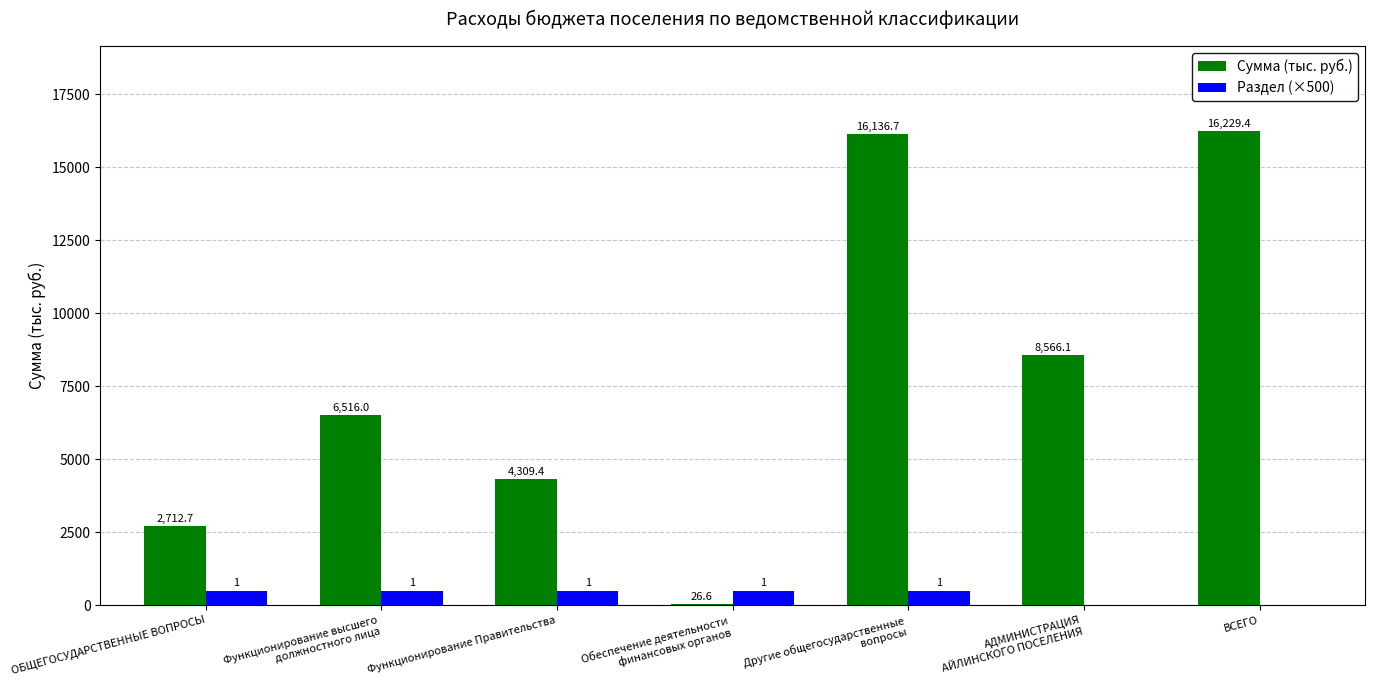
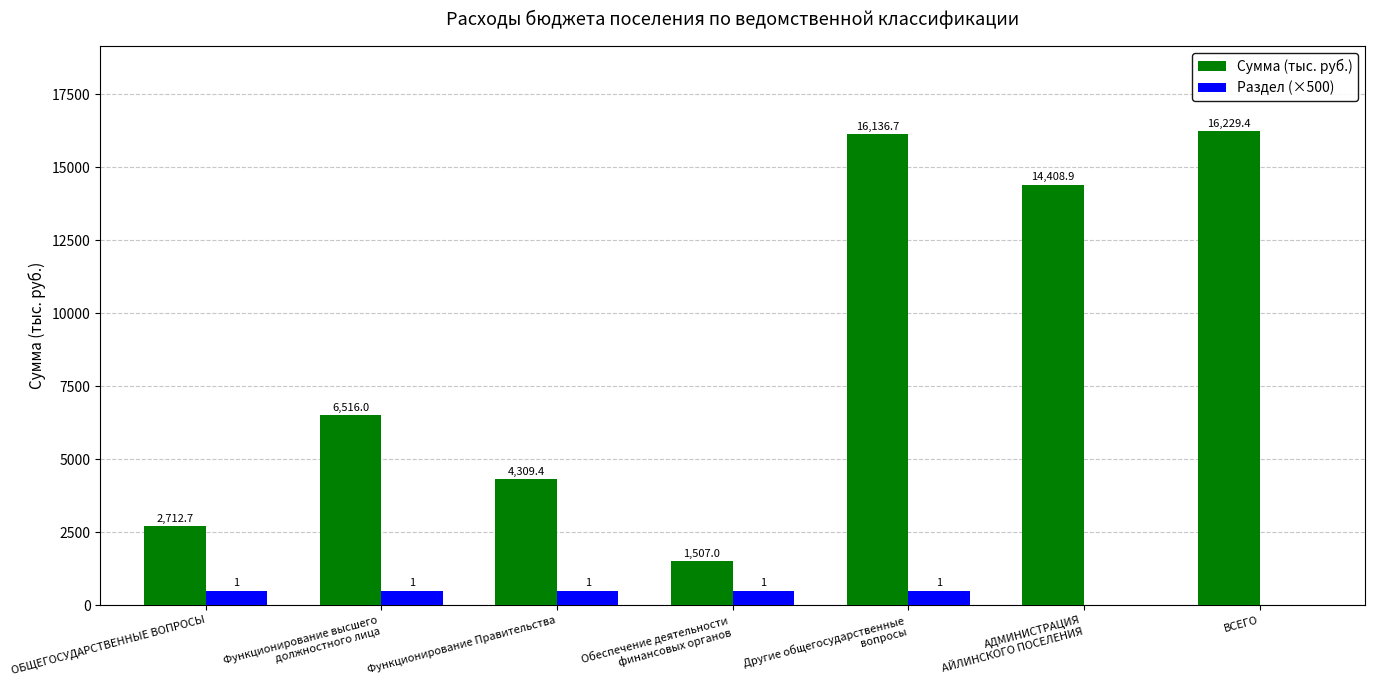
Сумма (тыс. руб.), Обеспечение деятельности финансовых органов: 26.6 -> 1,507.0
Сумма (тыс. руб.), АДМИНИСТРАЦИЯ АЙЛИНСКОГО ПОСЕЛЕНИЯ: 8,566.1 -> 14,408.9
